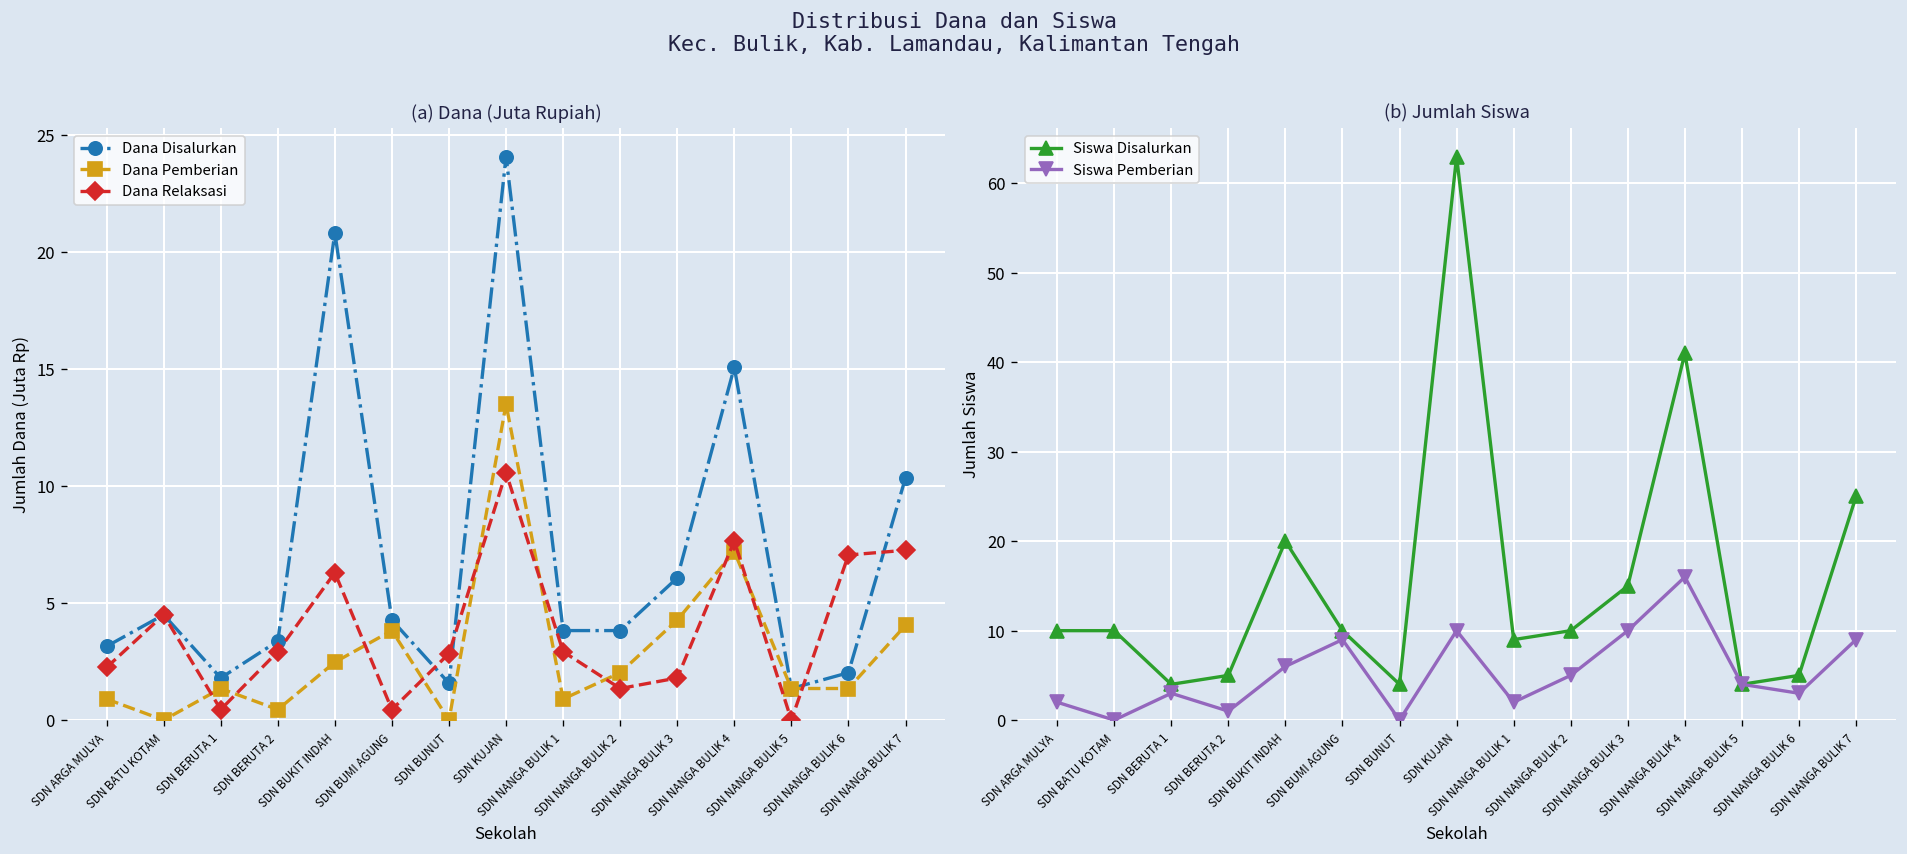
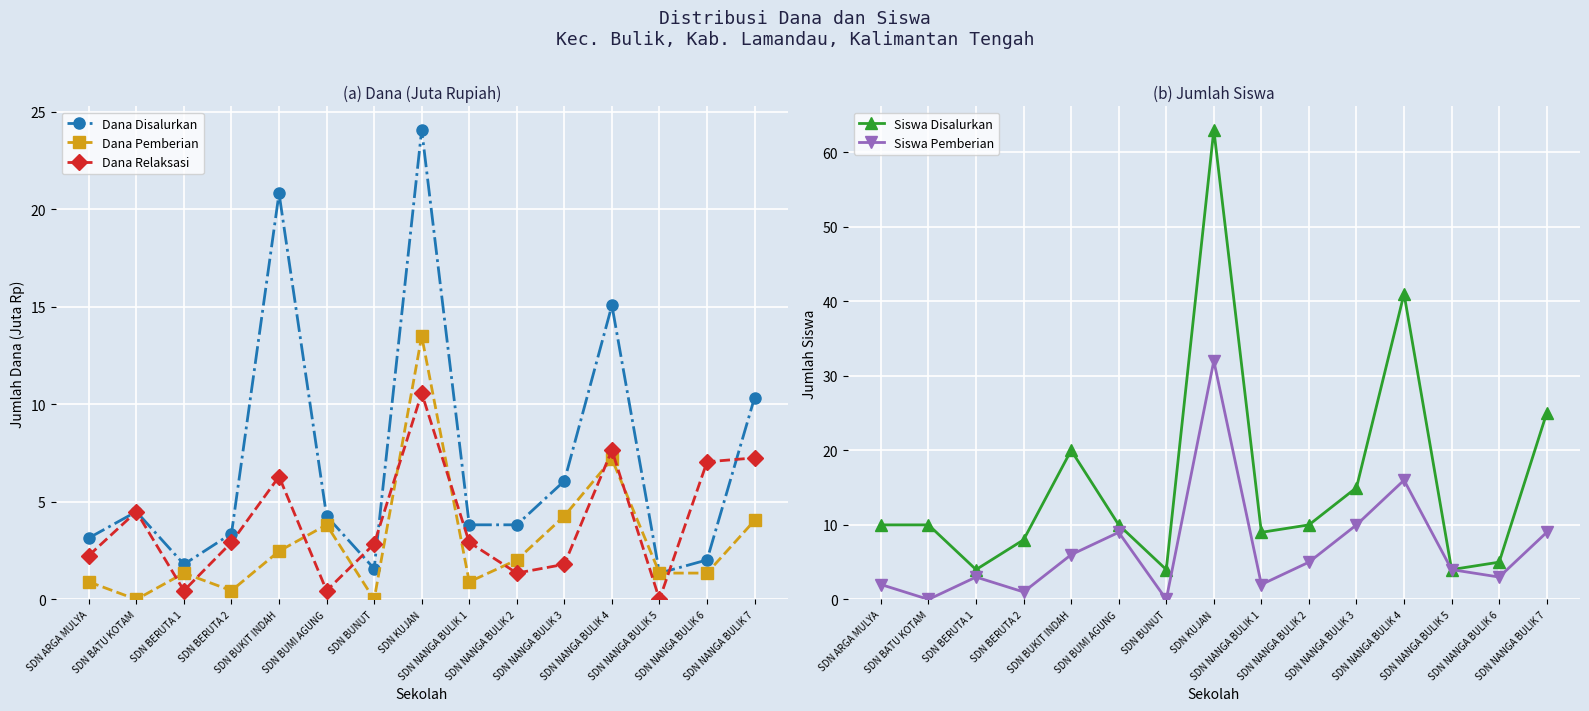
(b) Jumlah Siswa, Siswa Disalurkan, SDN BERUTA 2: 5 -> 8
(b) Jumlah Siswa, Siswa Pemberian, SDN KUJAN: 10 -> 32
